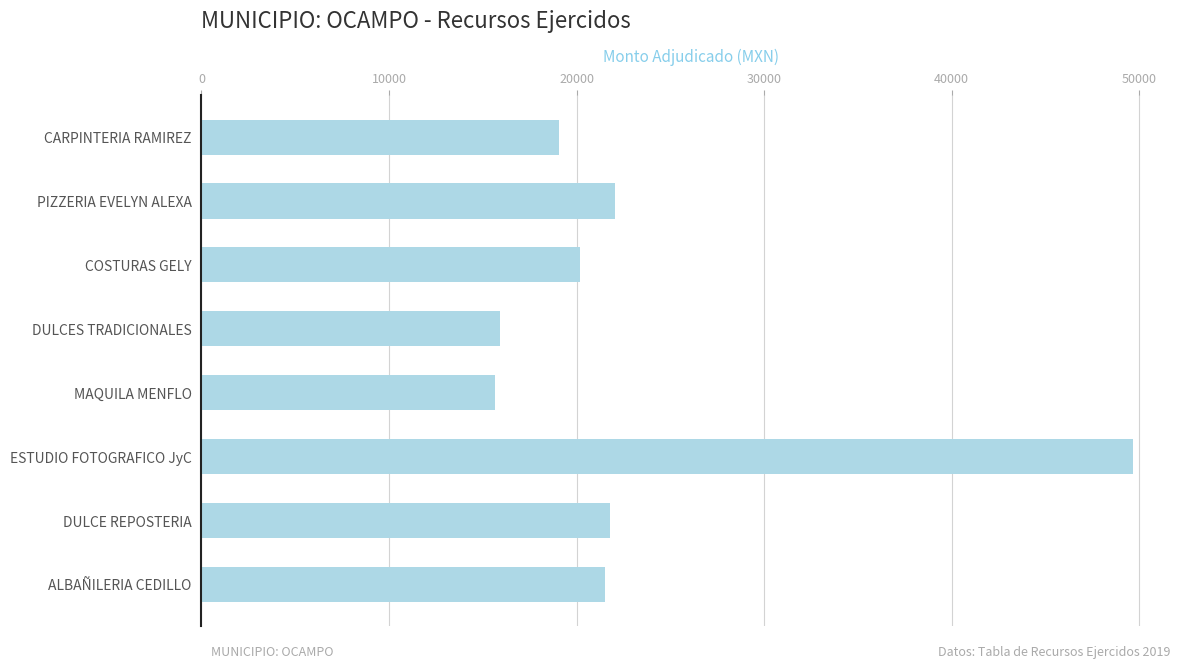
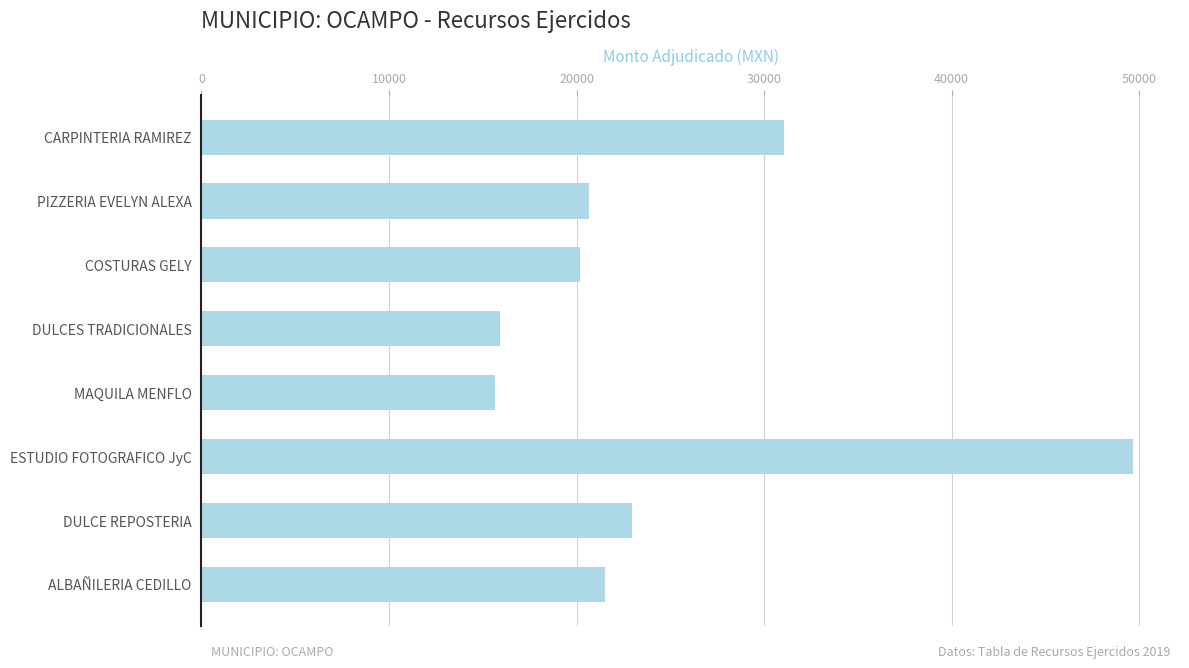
CARPINTERIA RAMIREZ: 19100 -> 31100
PIZZERIA EVELYN ALEXA: 22000 -> 20700
DULCE REPOSTERIA: 21800 -> 23000
